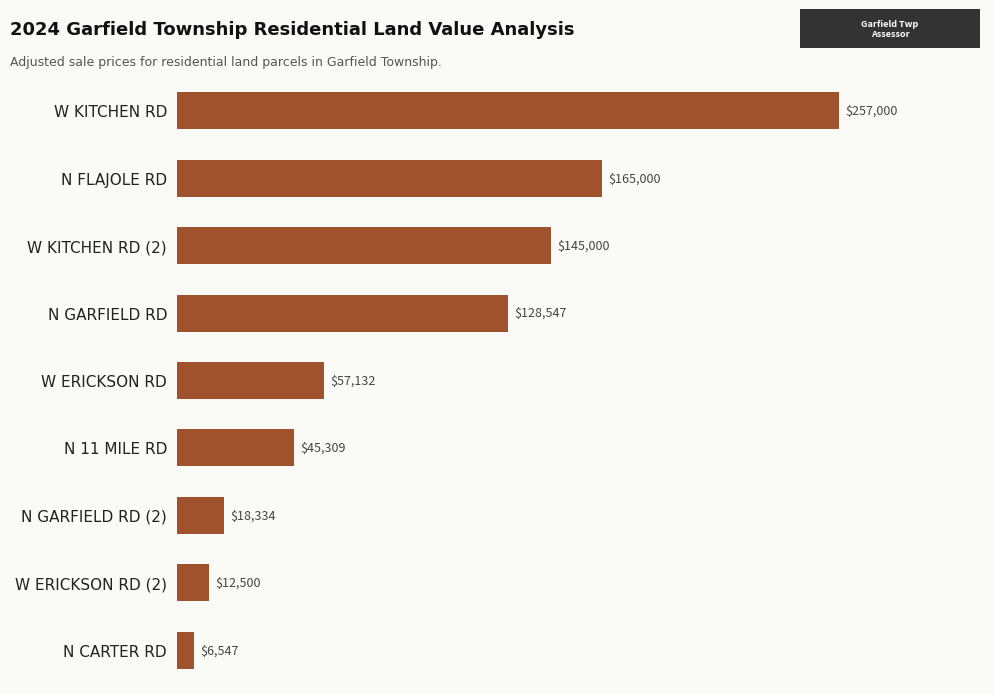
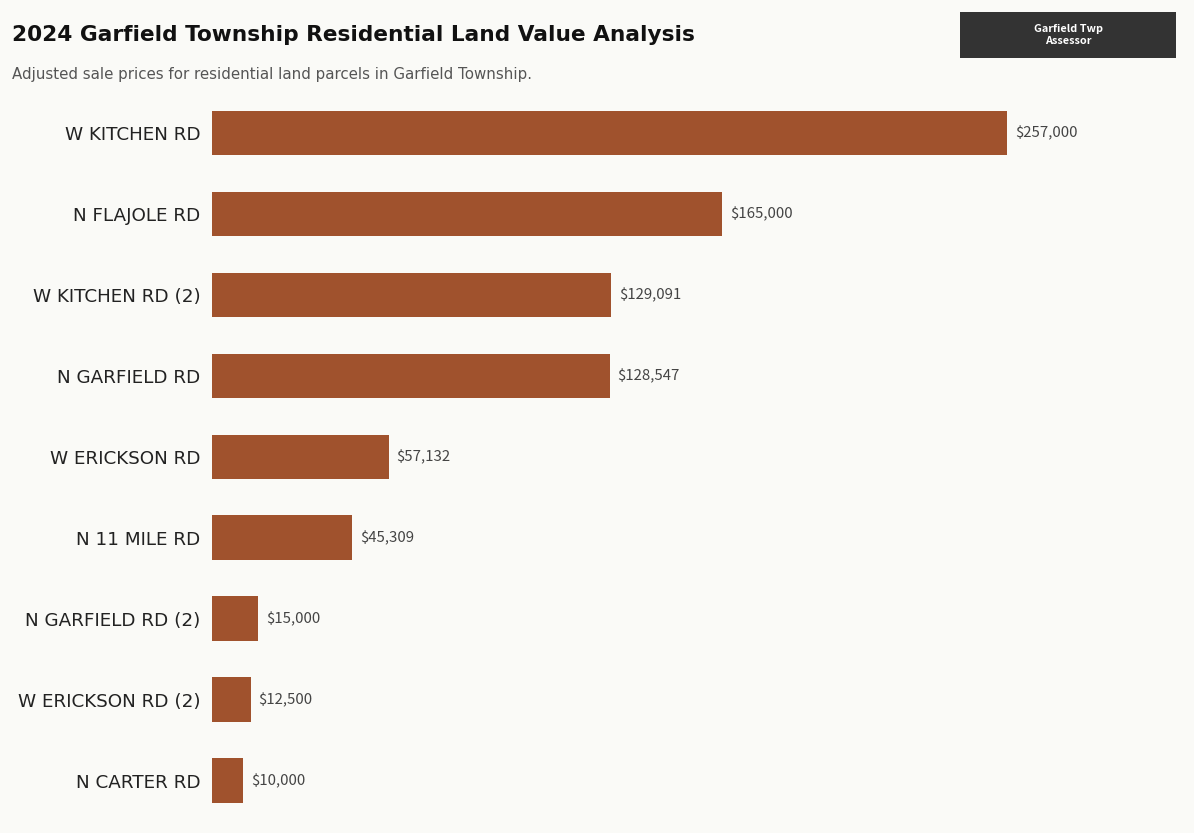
W KITCHEN RD (2): $145,000 -> $129,091
N GARFIELD RD (2): $18,334 -> $15,000
N CARTER RD: $6,547 -> $10,000
